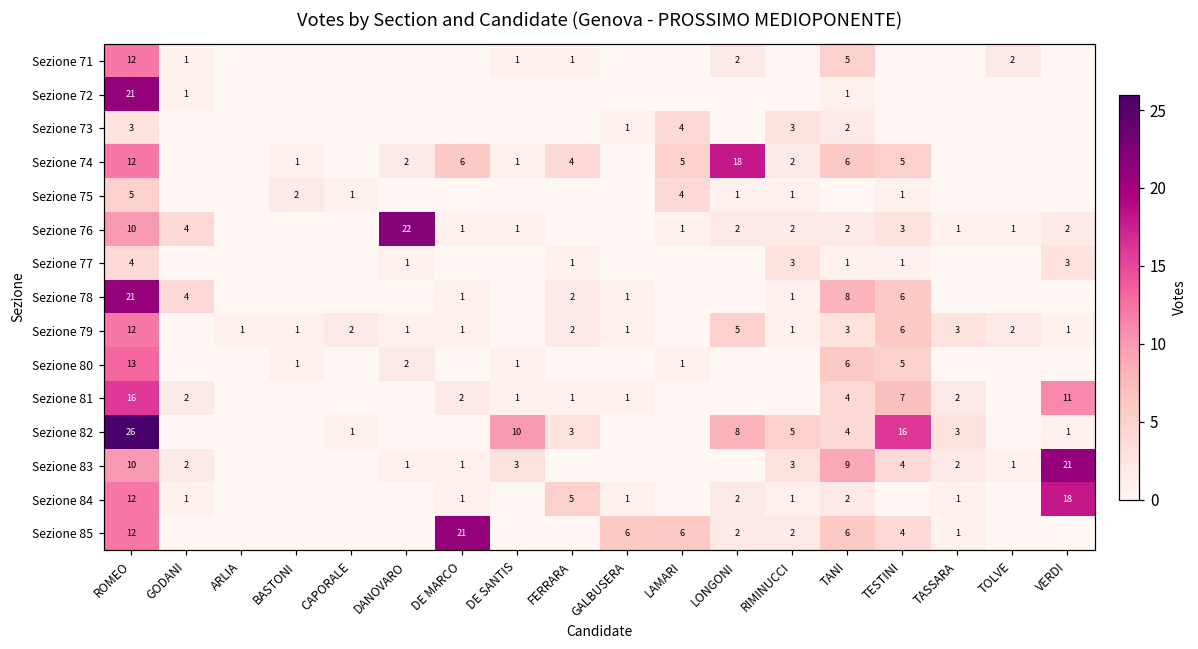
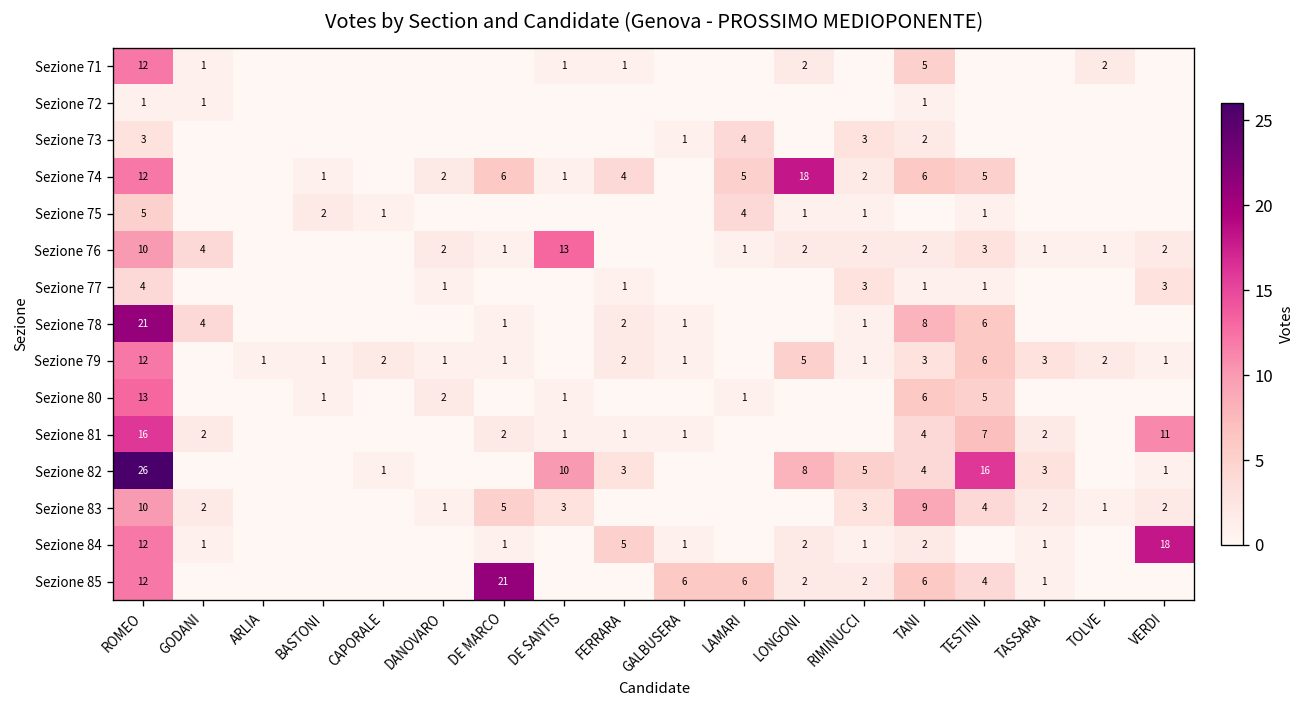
Sezione 72, ROMEO: 21 -> 1
Sezione 76, DANOVARO: 22 -> 2
Sezione 76, DE SANTIS: 1 -> 13
Sezione 83, DE MARCO: 1 -> 5
Sezione 83, VERDI: 21 -> 2
